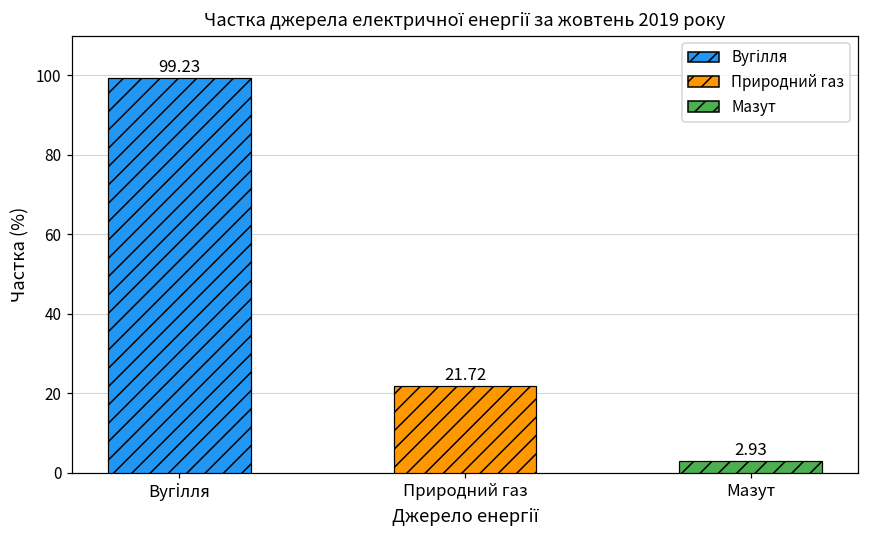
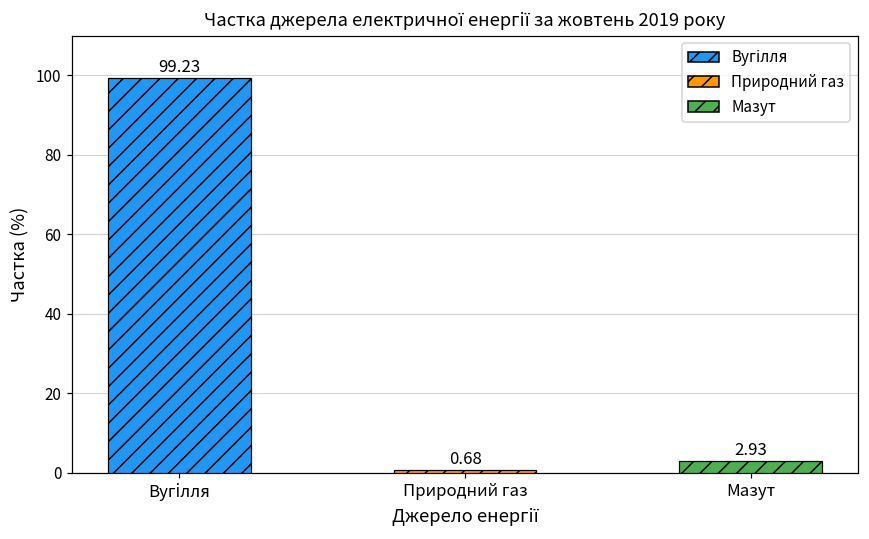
Природний газ: 21.72 -> 0.68
